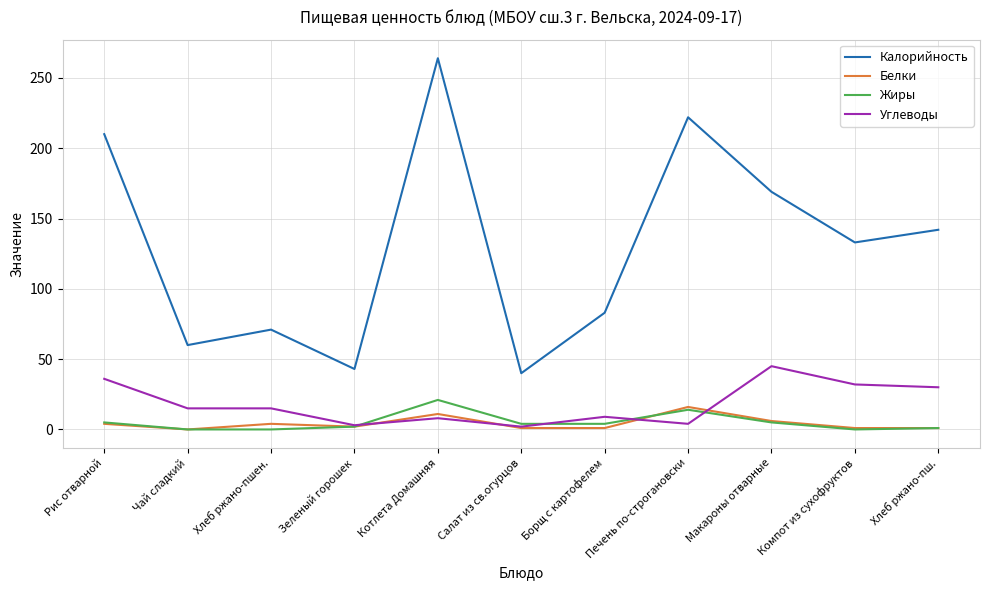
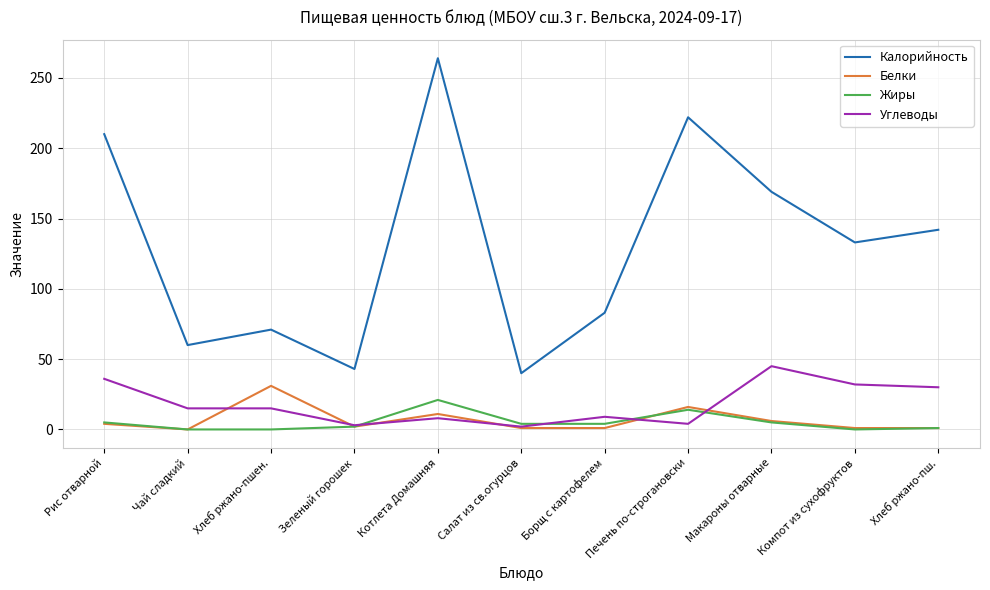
Белки, Хлеб ржано-пшен.: 4 -> 31
